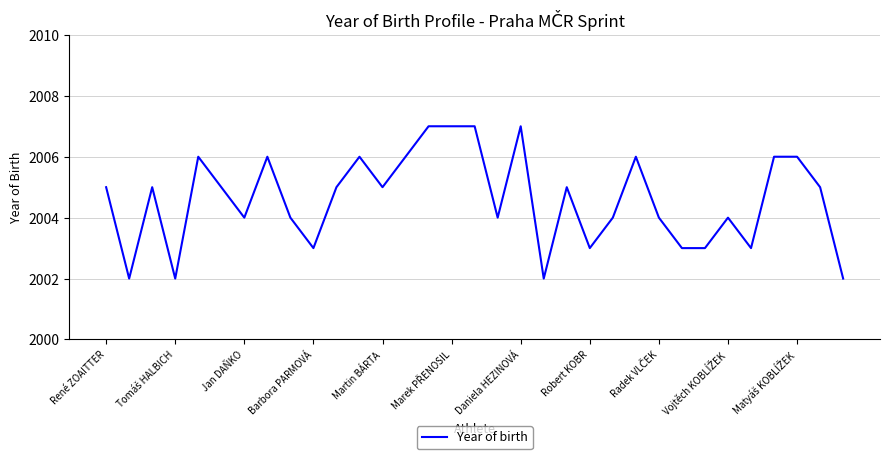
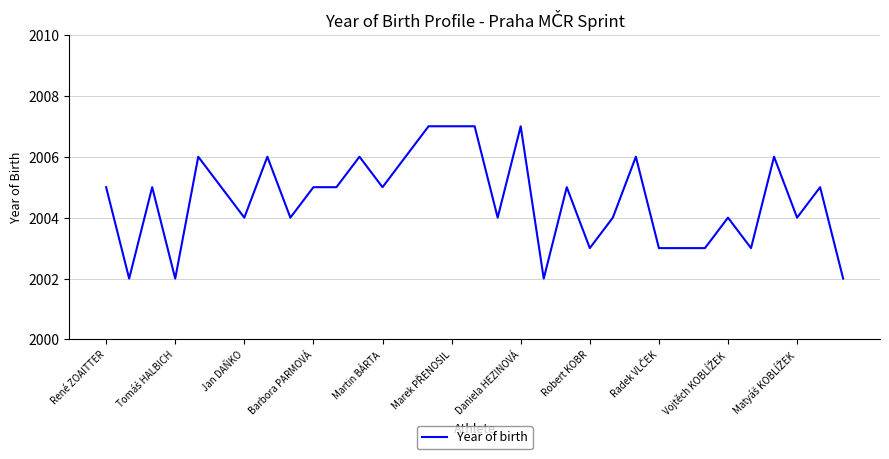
Barbora PARMOVÁ: 2003 -> 2005
Radek VLČEK: 2004 -> 2003
Matyáš KOBLÍŽEK: 2006 -> 2004
